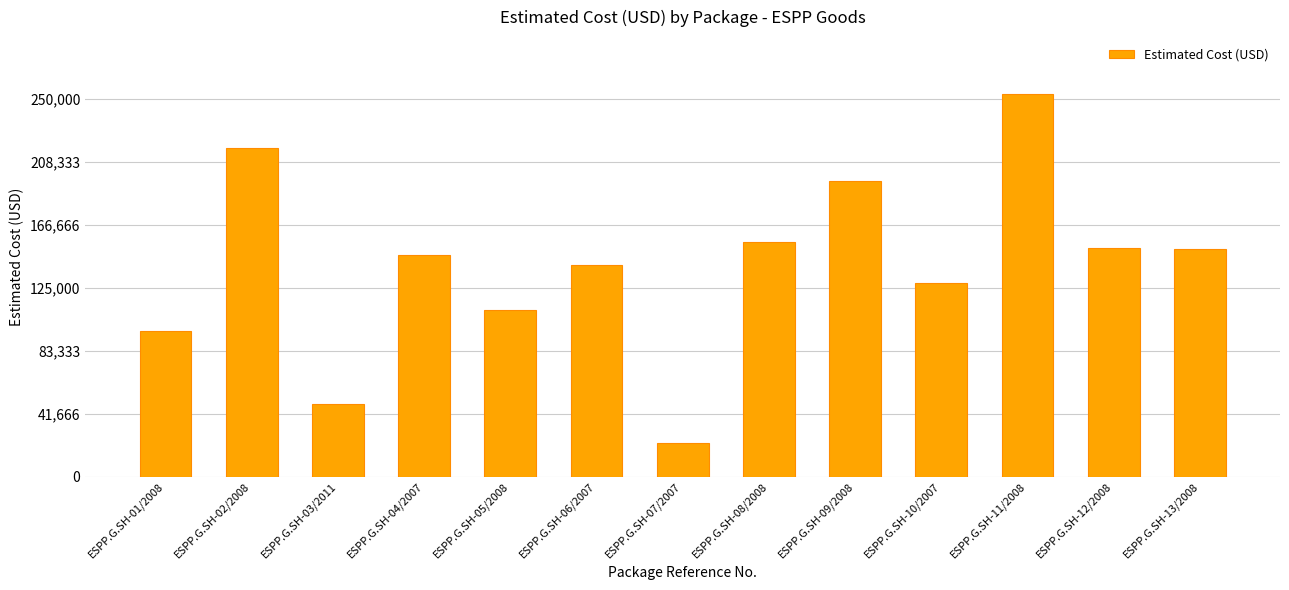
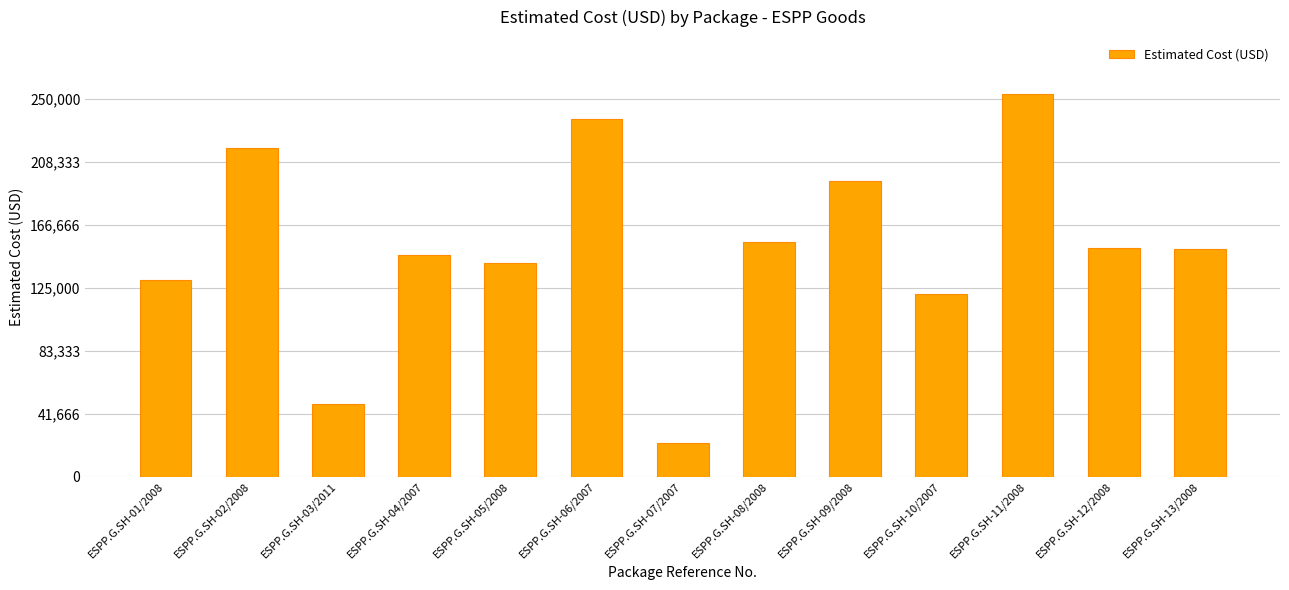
ESPP.G.SH-01/2008: 97,000 -> 130,000
ESPP.G.SH-05/2008: 110,000 -> 142,000
ESPP.G.SH-06/2007: 140,000 -> 237,000
ESPP.G.SH-10/2007: 128,000 -> 121,000
